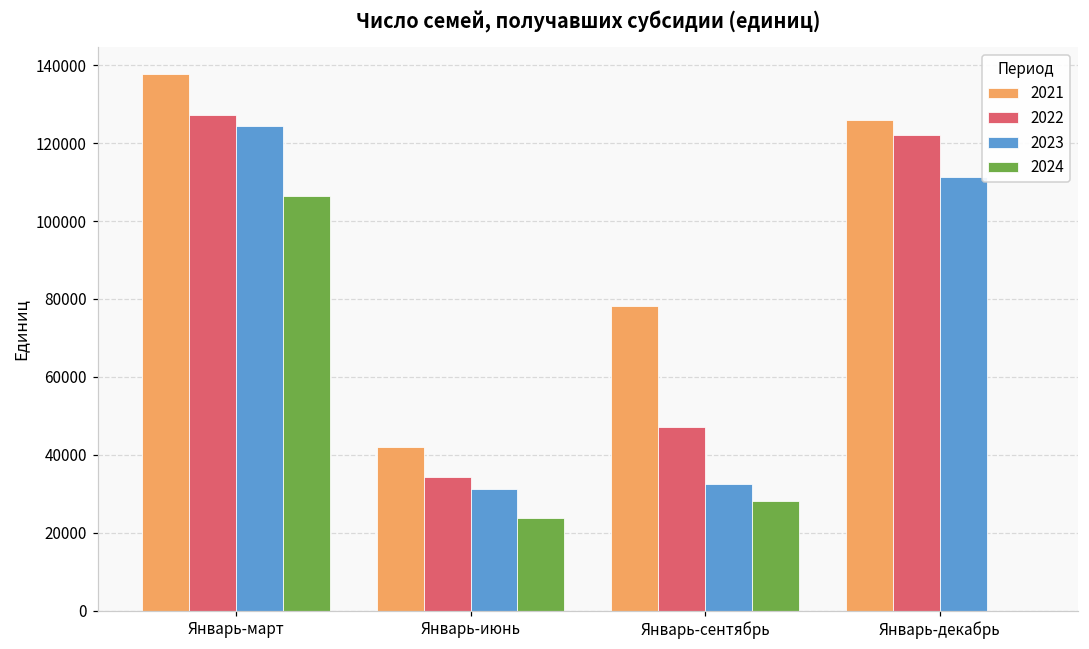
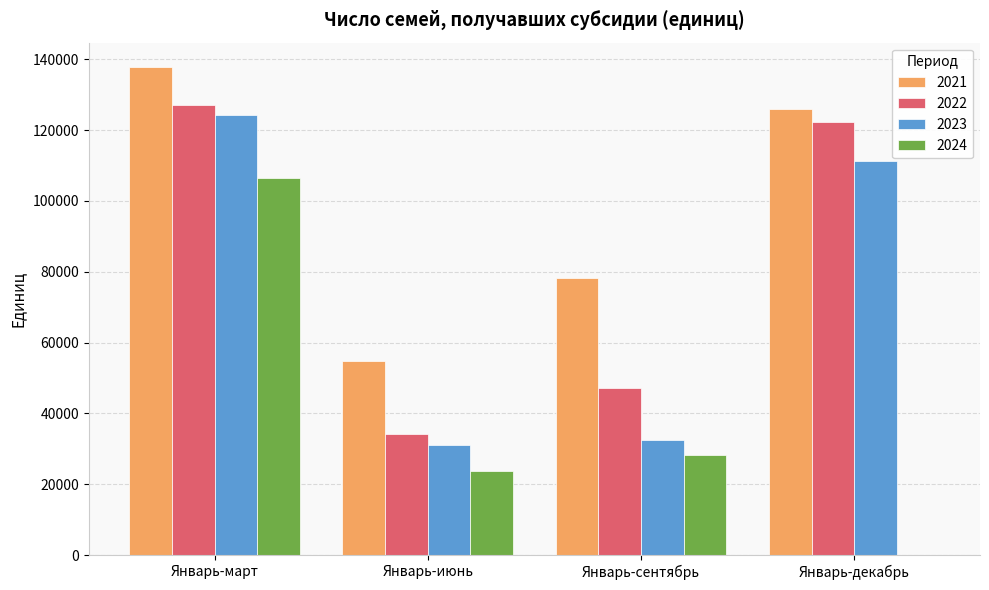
2021, Январь-июнь: 42000 -> 55000
